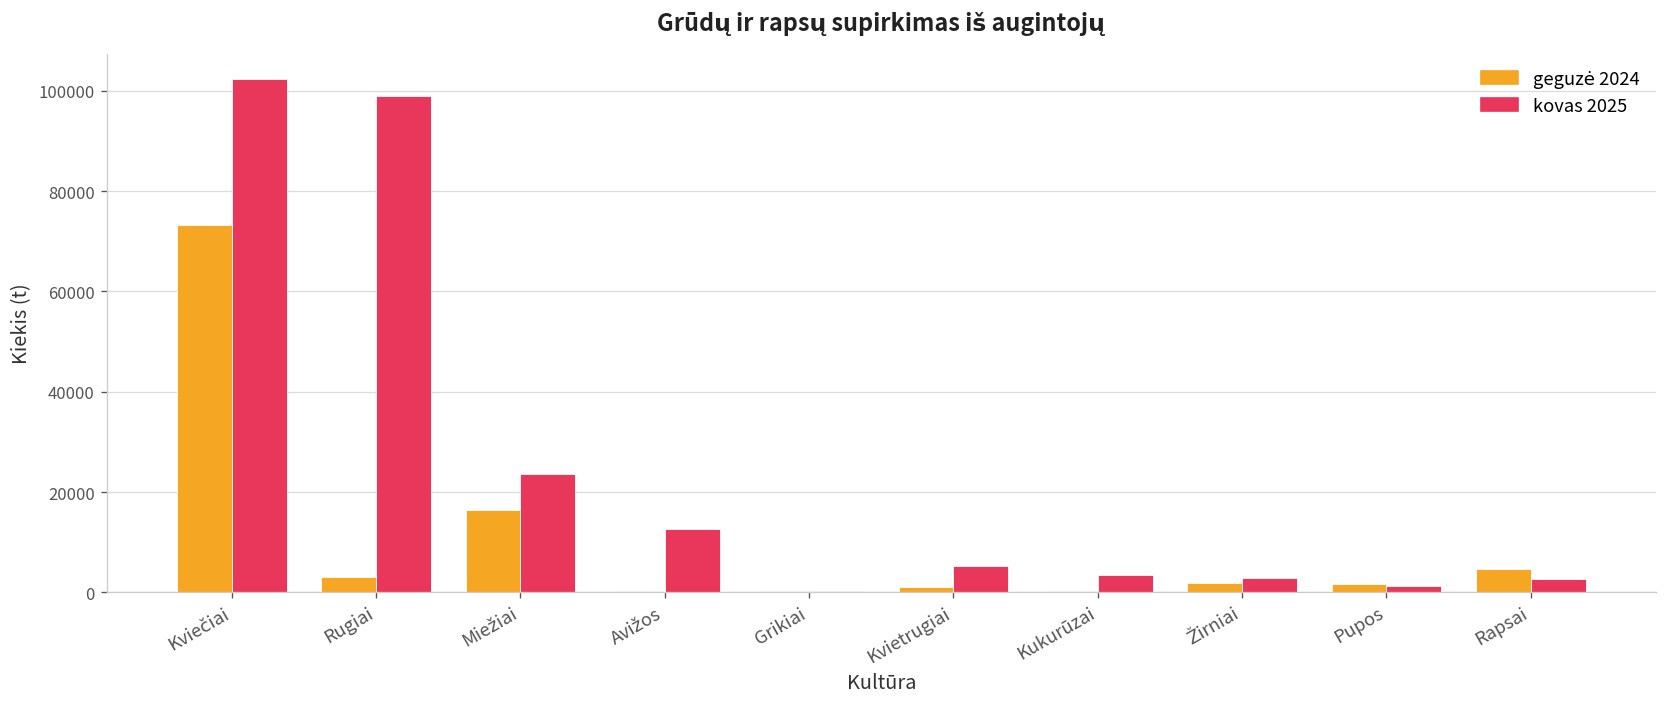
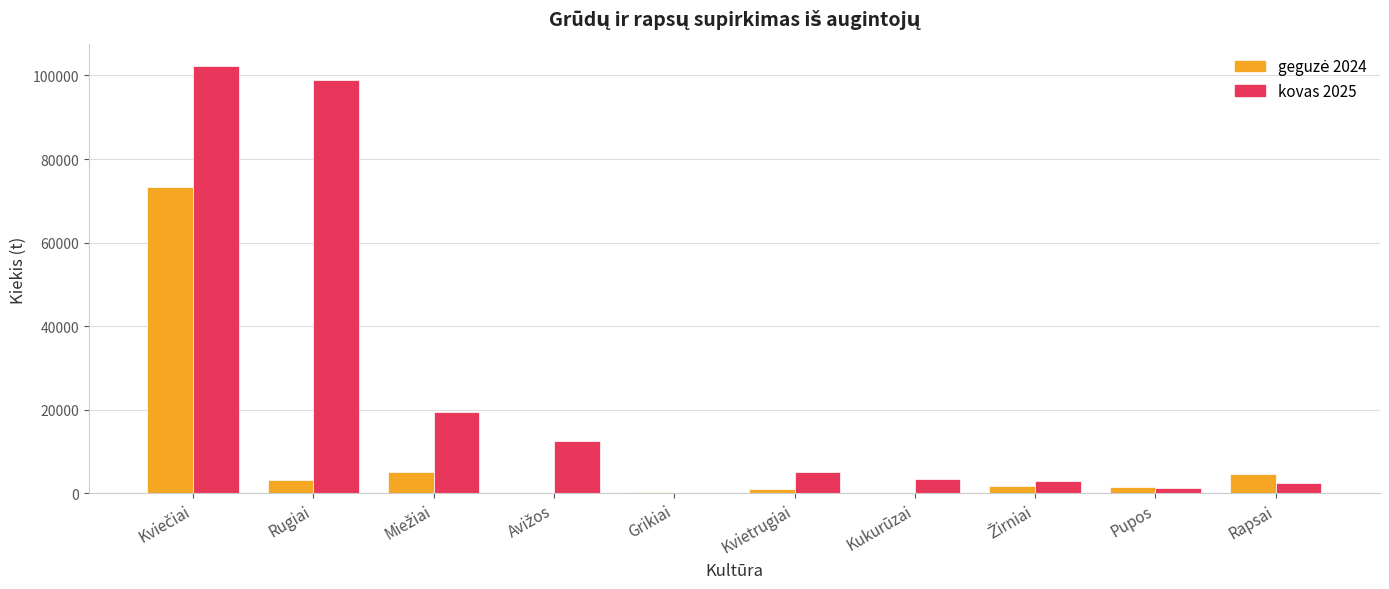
geguzė 2024, Miežiai: 16000 -> 5000
kovas 2025, Miežiai: 24000 -> 19000
